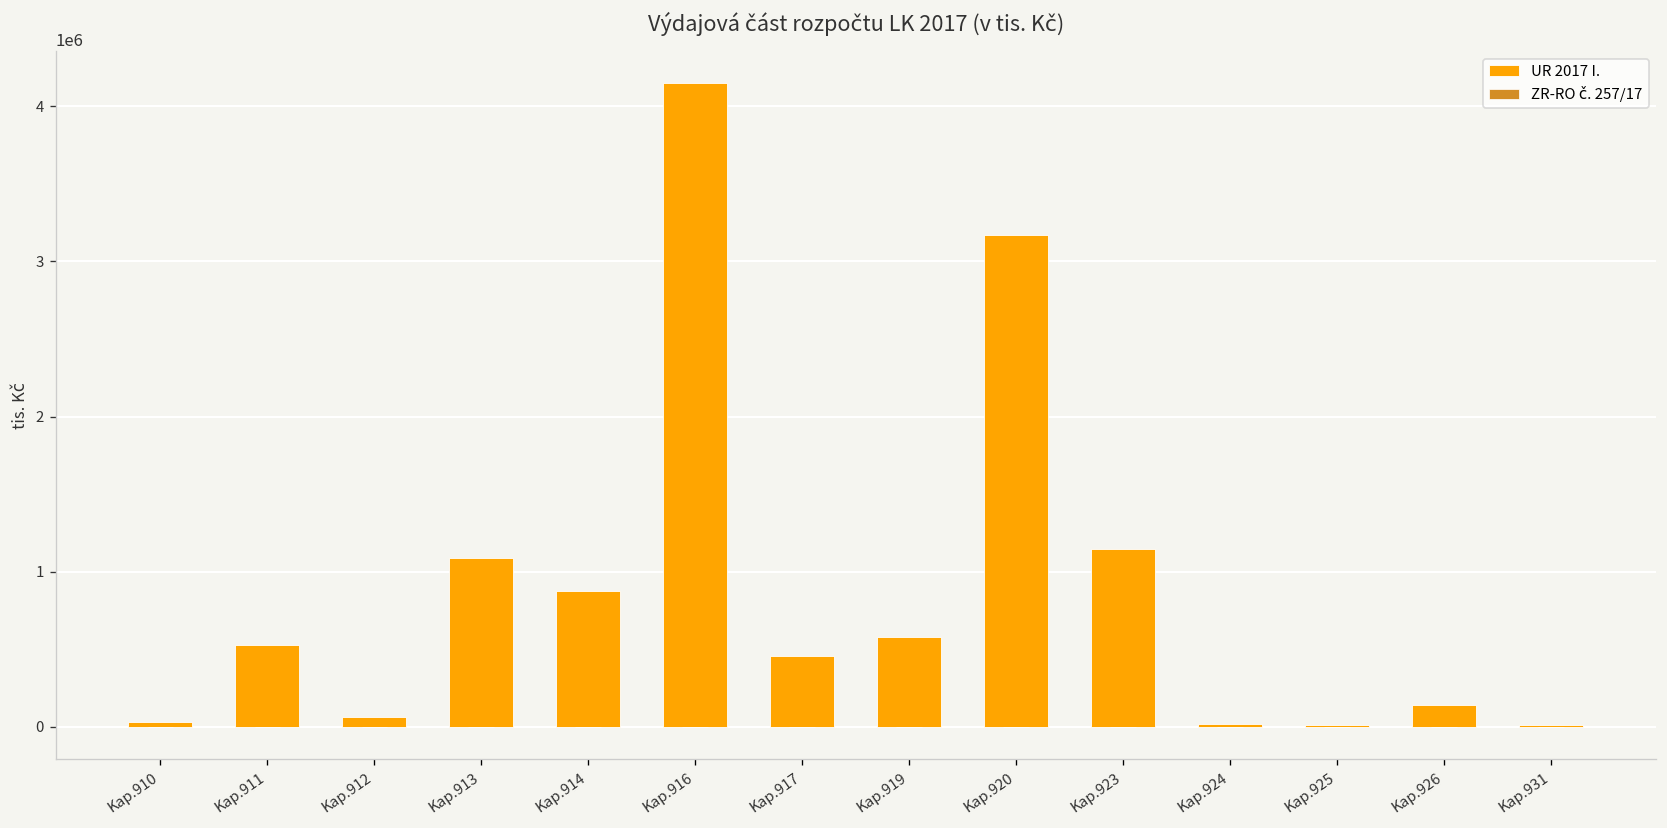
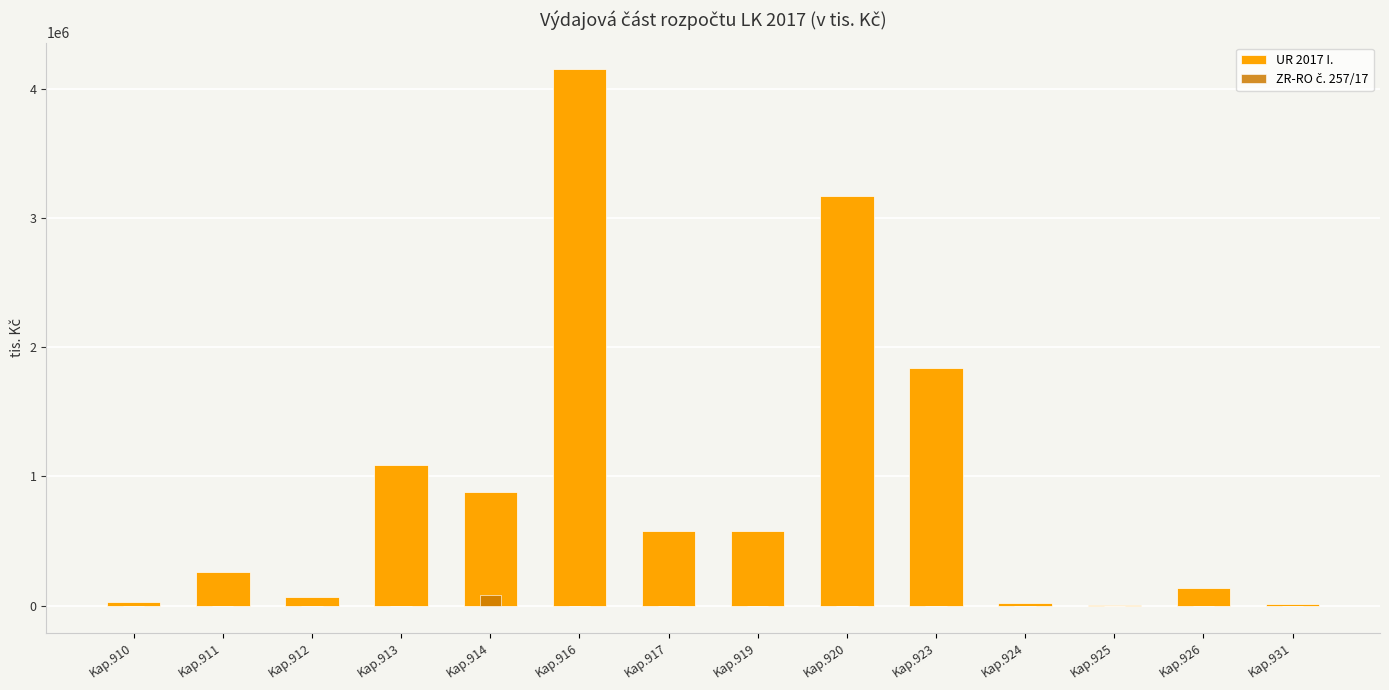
UR 2017 I., Kap.911: 530000 -> 260000
ZR-RO č. 257/17, Kap.914: 0 -> 90000
UR 2017 I., Kap.917: 450000 -> 580000
UR 2017 I., Kap.923: 1150000 -> 1840000
